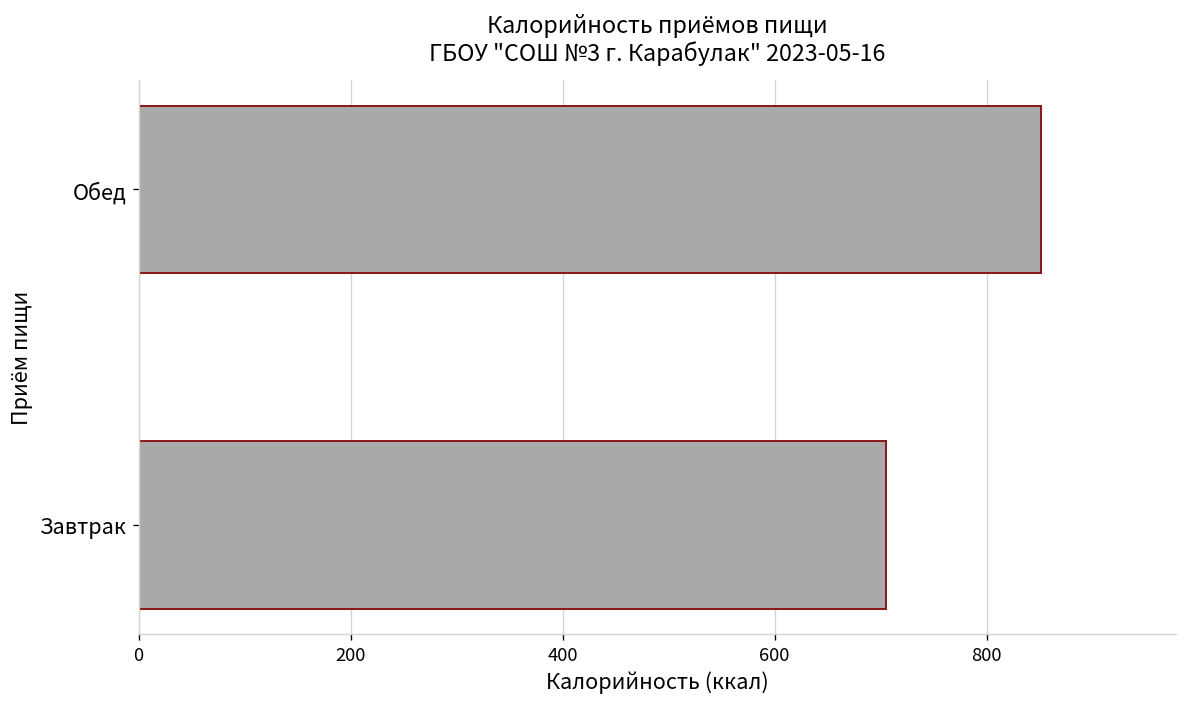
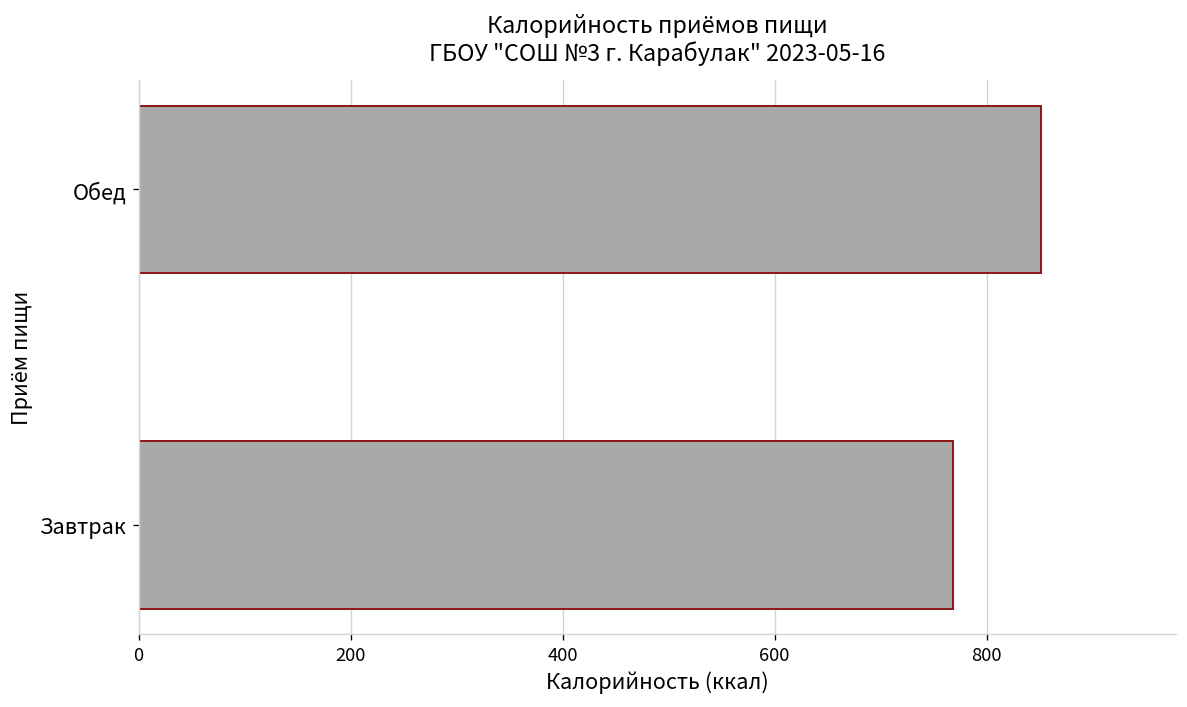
Завтрак: 710 -> 770
